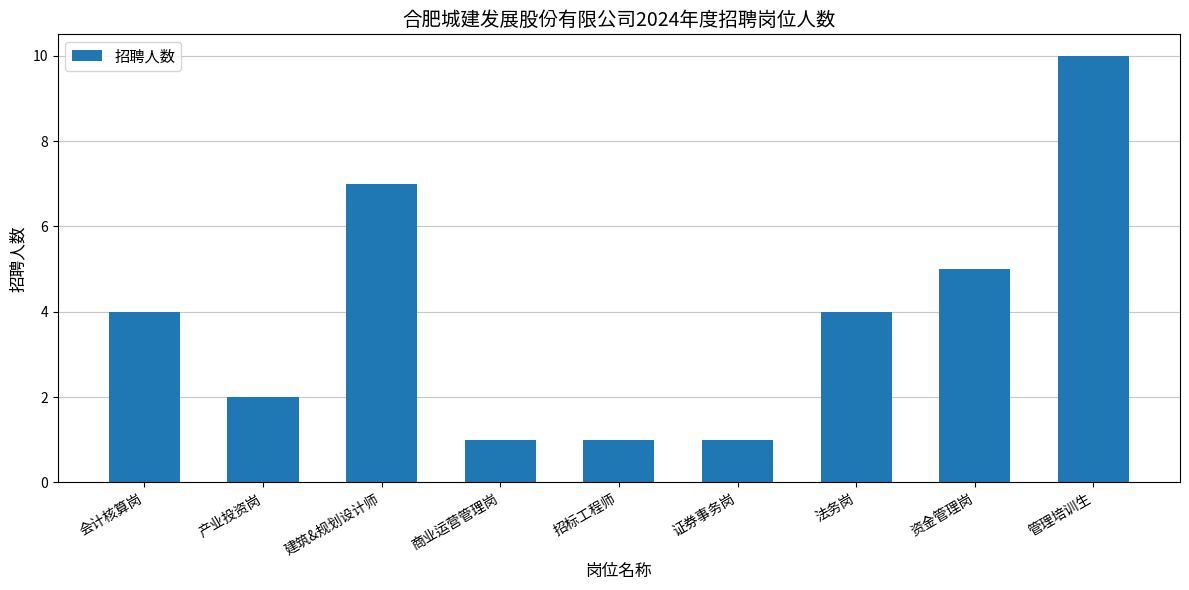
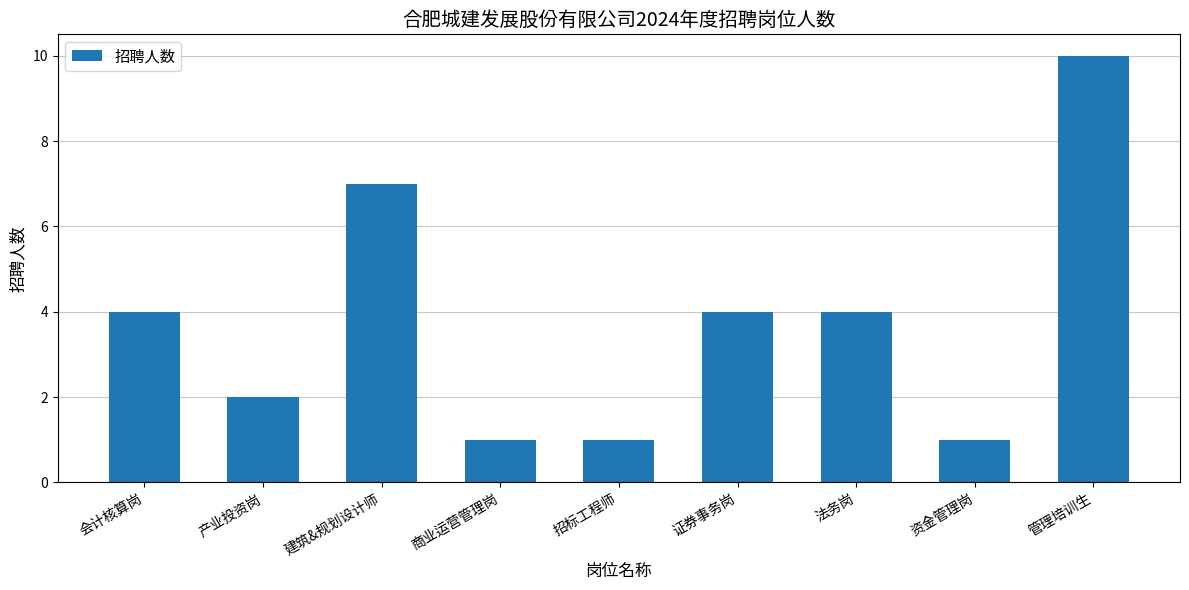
证券事务岗: 1 -> 4
资金管理岗: 5 -> 1
